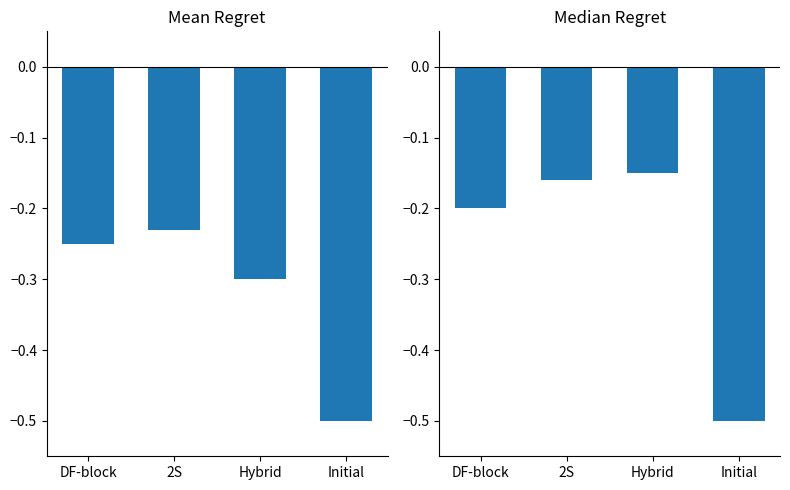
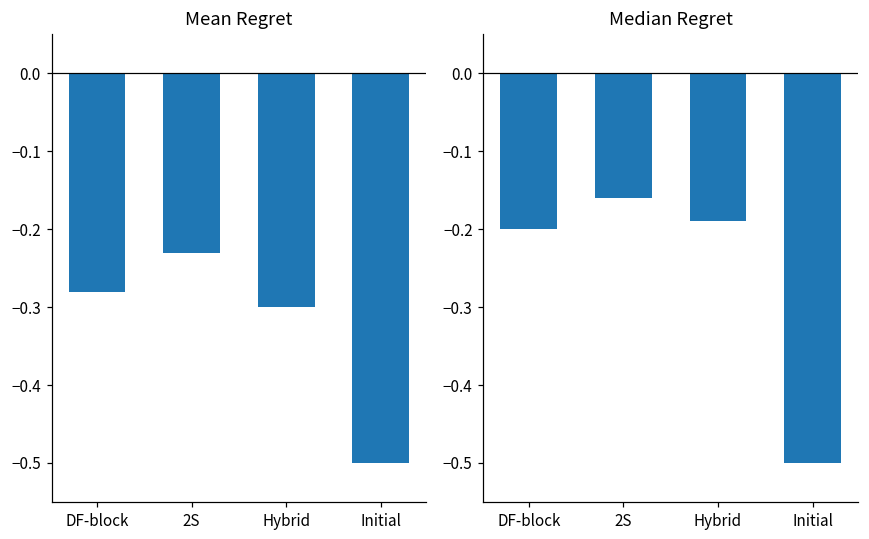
Mean Regret, DF-block: -0.25 -> -0.28
Median Regret, Hybrid: -0.15 -> -0.19
